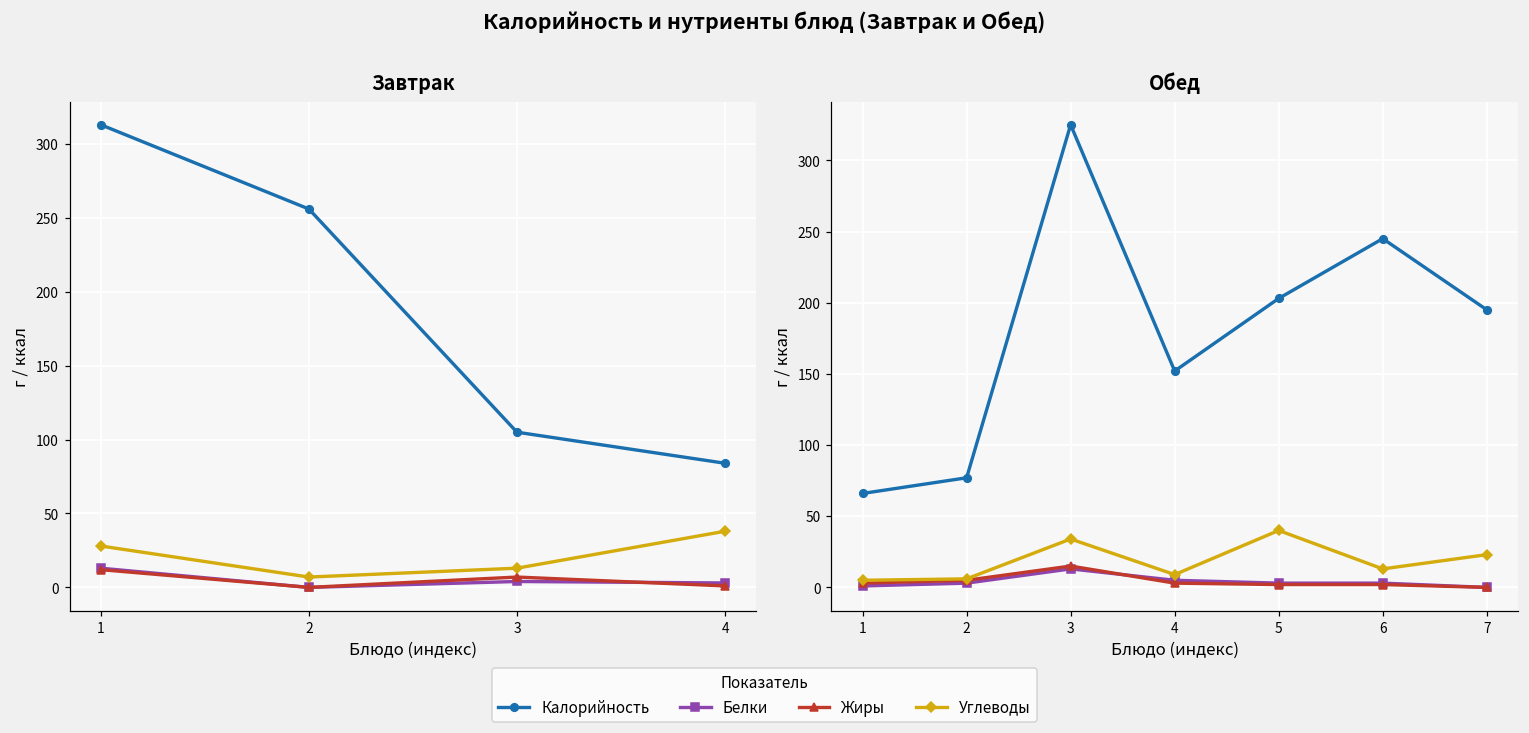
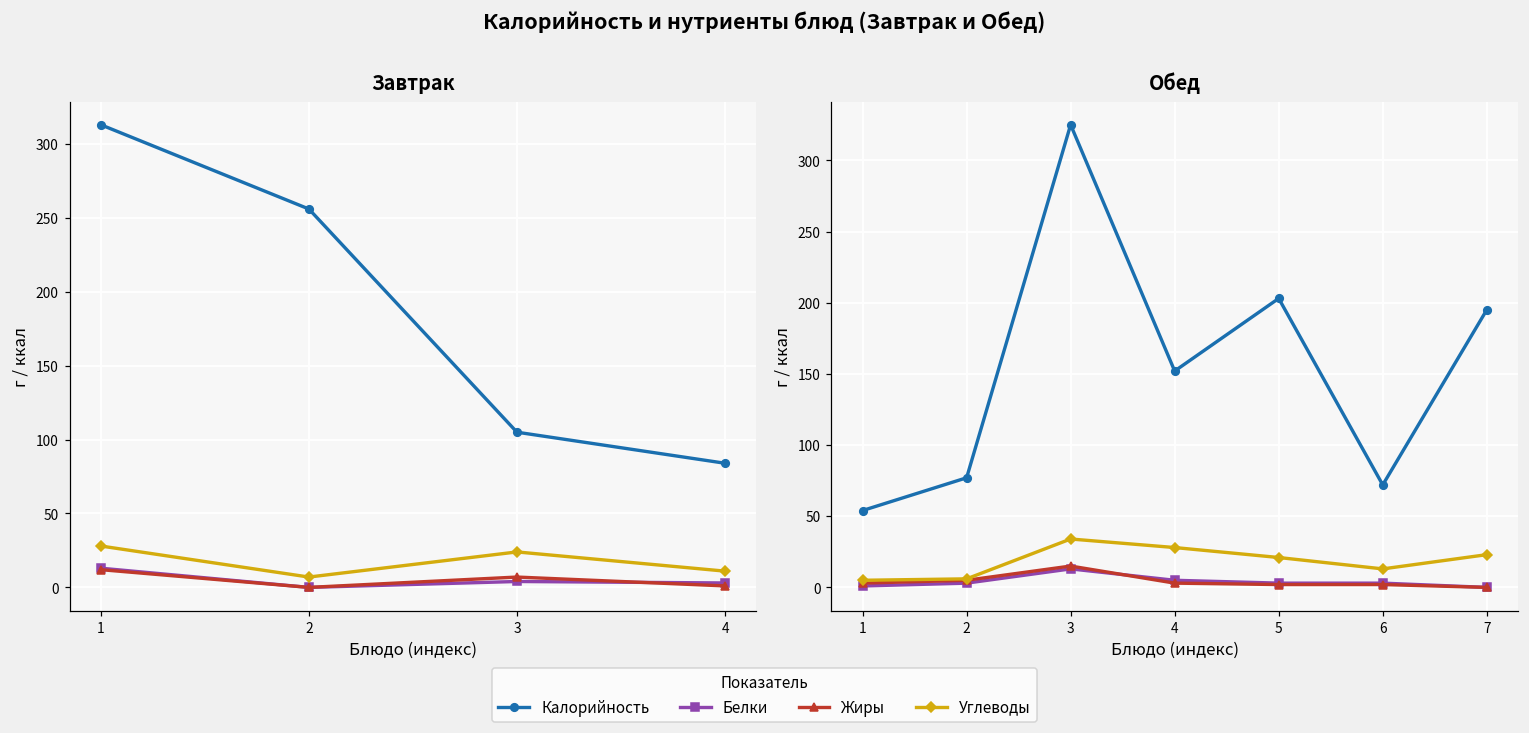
Завтрак, Углеводы, 3: 13 -> 24
Завтрак, Углеводы, 4: 38 -> 11
Обед, Калорийность, 1: 66 -> 54
Обед, Углеводы, 4: 9 -> 28
Обед, Углеводы, 5: 40 -> 21
Обед, Калорийность, 6: 245 -> 72
